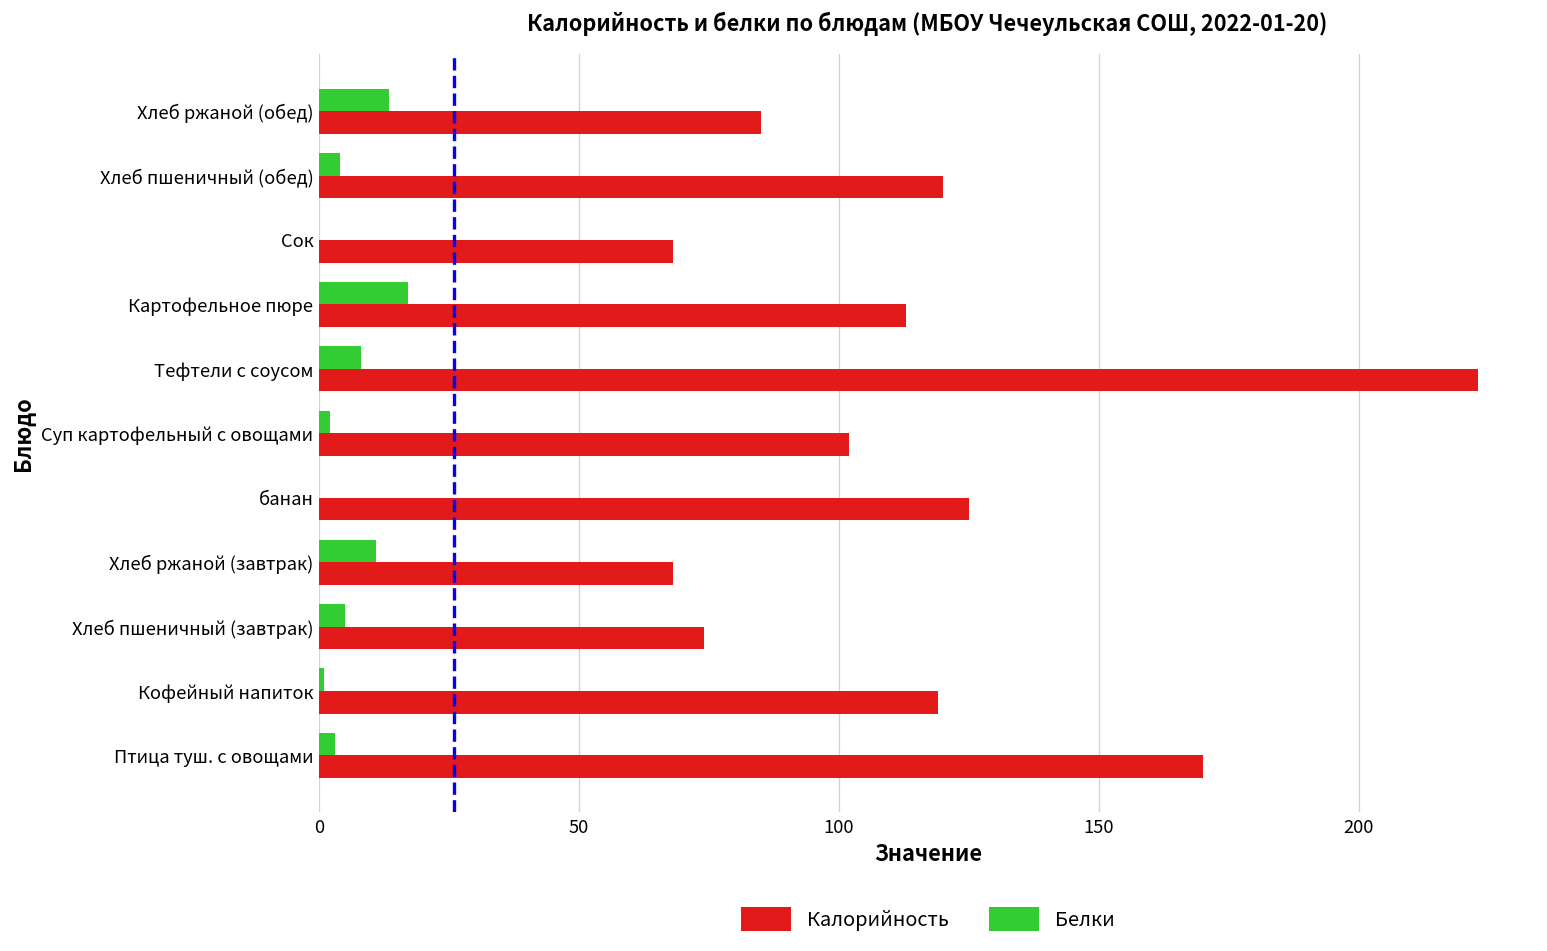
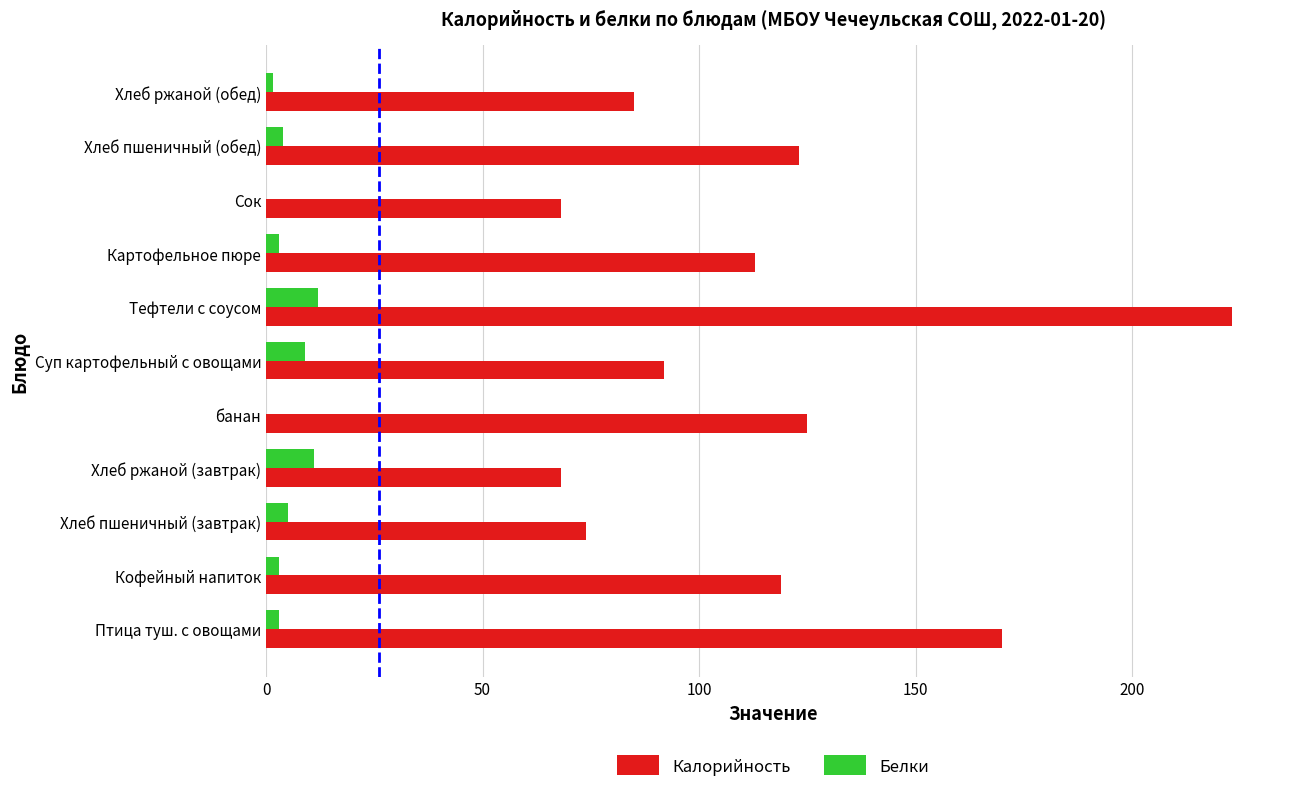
Белки, Хлеб ржаной (обед): 13 -> 2
Калорийность, Хлеб пшеничный (обед): 120 -> 123
Белки, Картофельное пюре: 17 -> 3
Белки, Тефтели с соусом: 8 -> 12
Белки, Суп картофельный с овощами: 2 -> 9
Калорийность, Суп картофельный с овощами: 102 -> 92
Белки, Кофейный напиток: 1 -> 3
